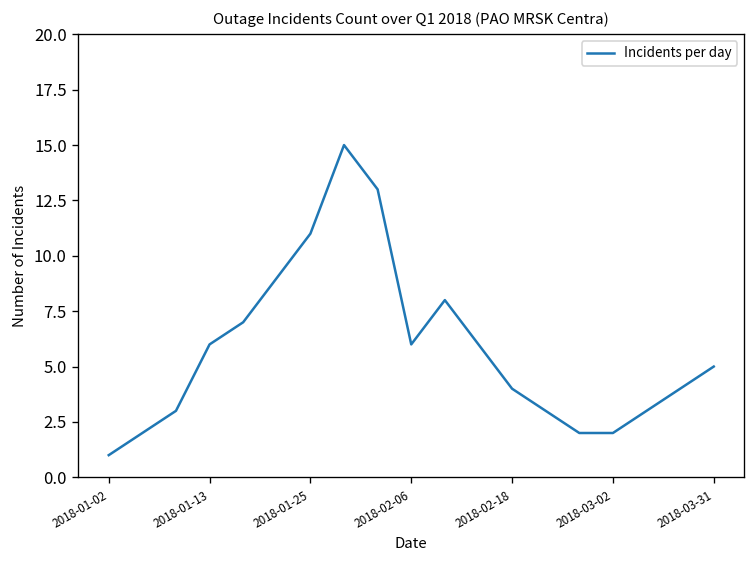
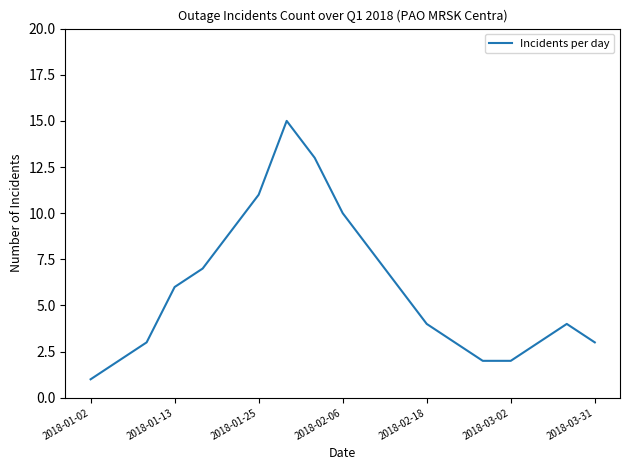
2018-02-06: 6 -> 10
2018-03-31: 5 -> 3
